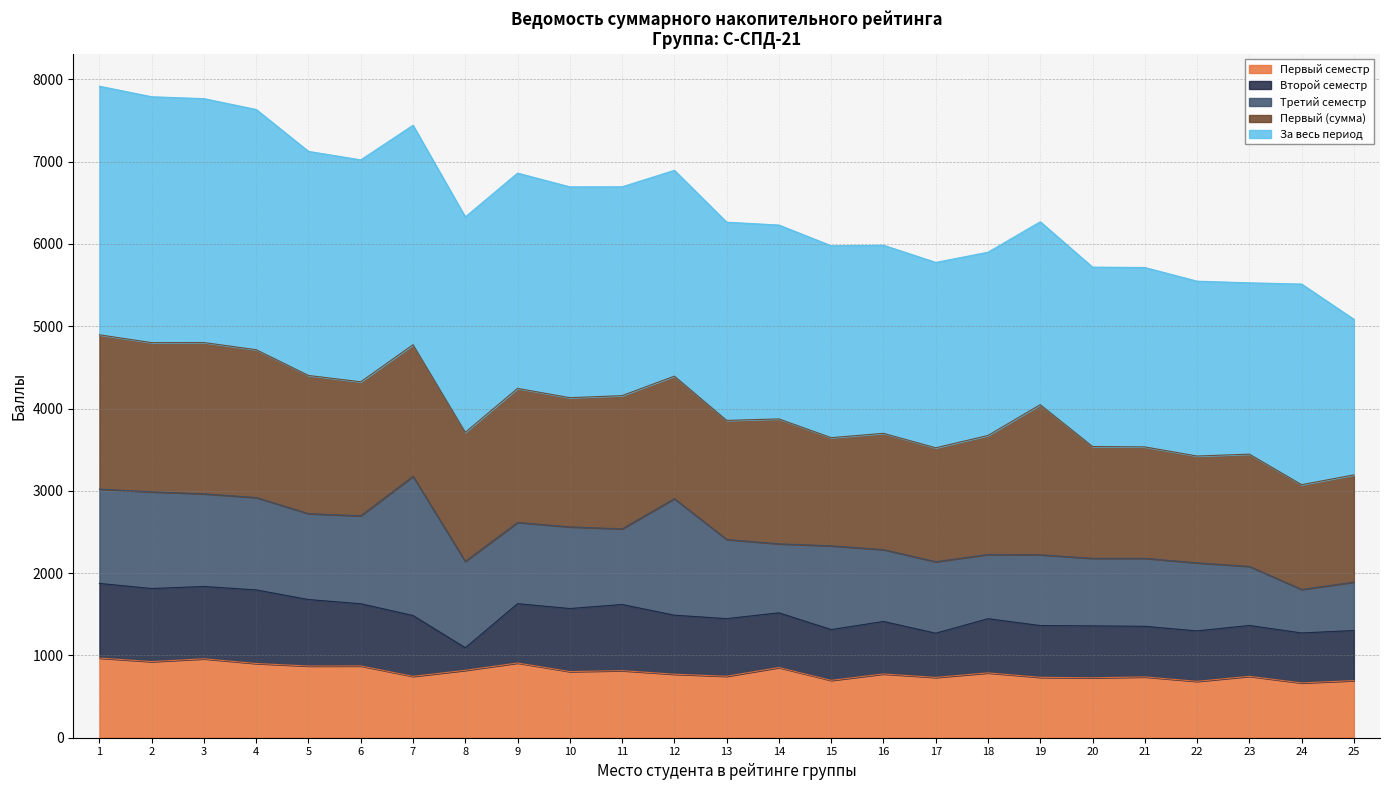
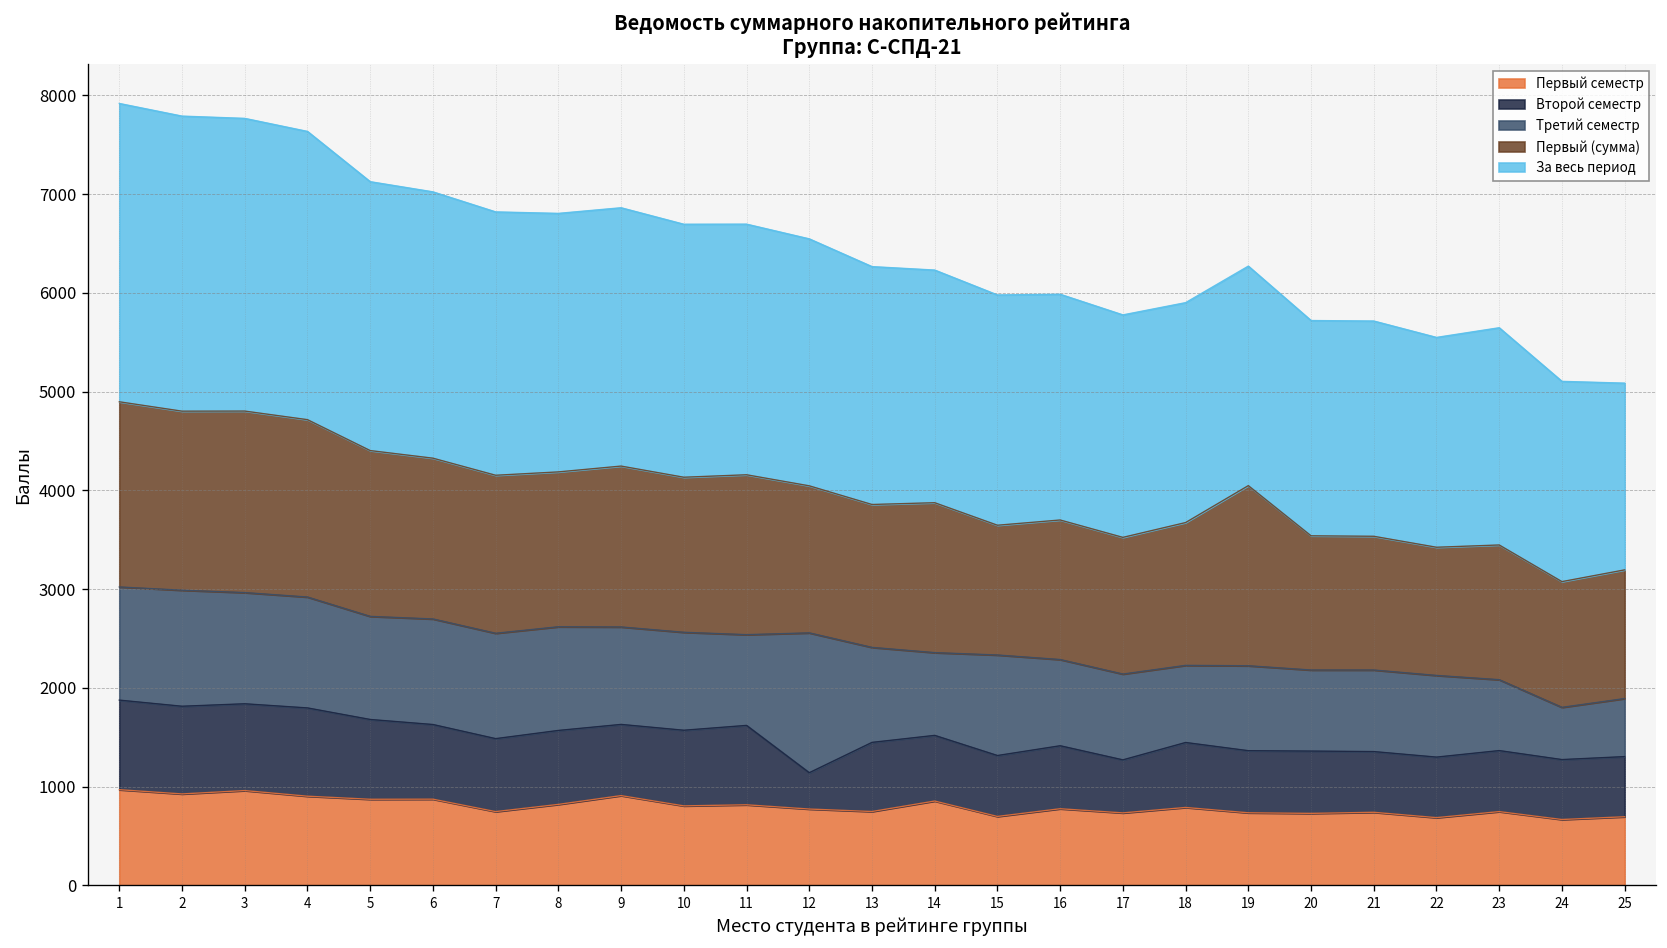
Третий семестр, 7: 1700 -> 1100
Второй семестр, 8: 300 -> 700
Второй семестр, 12: 700 -> 400
За весь период, 23: 2100 -> 2200
За весь период, 24: 2400 -> 2000
